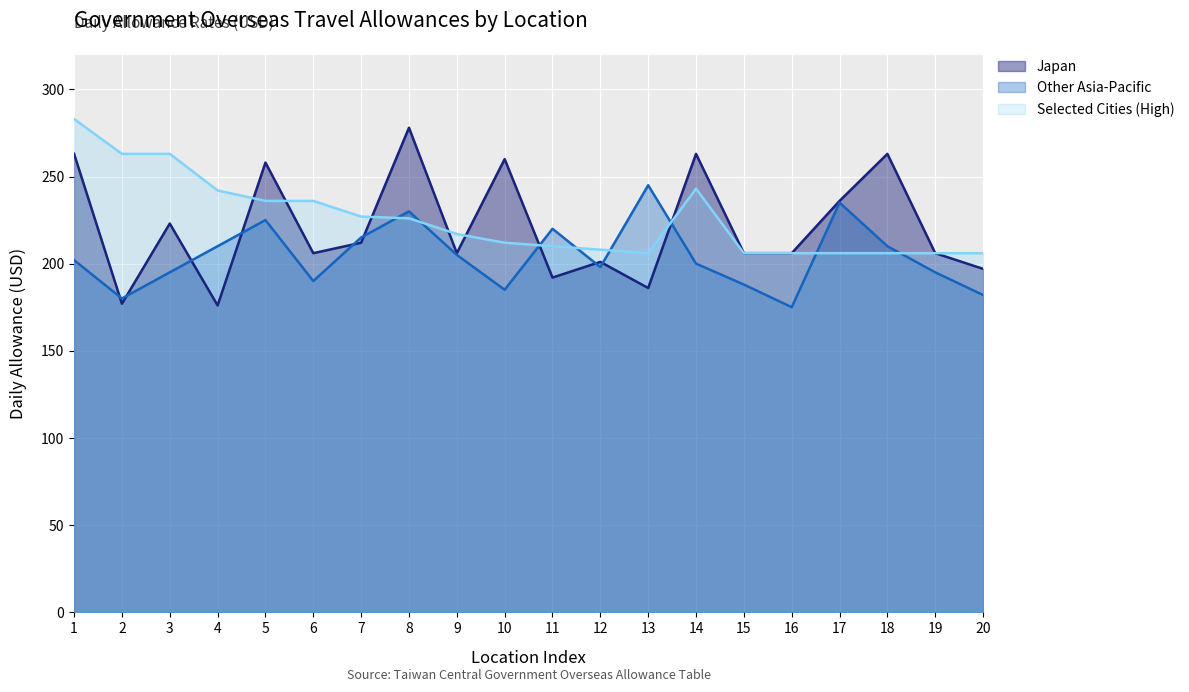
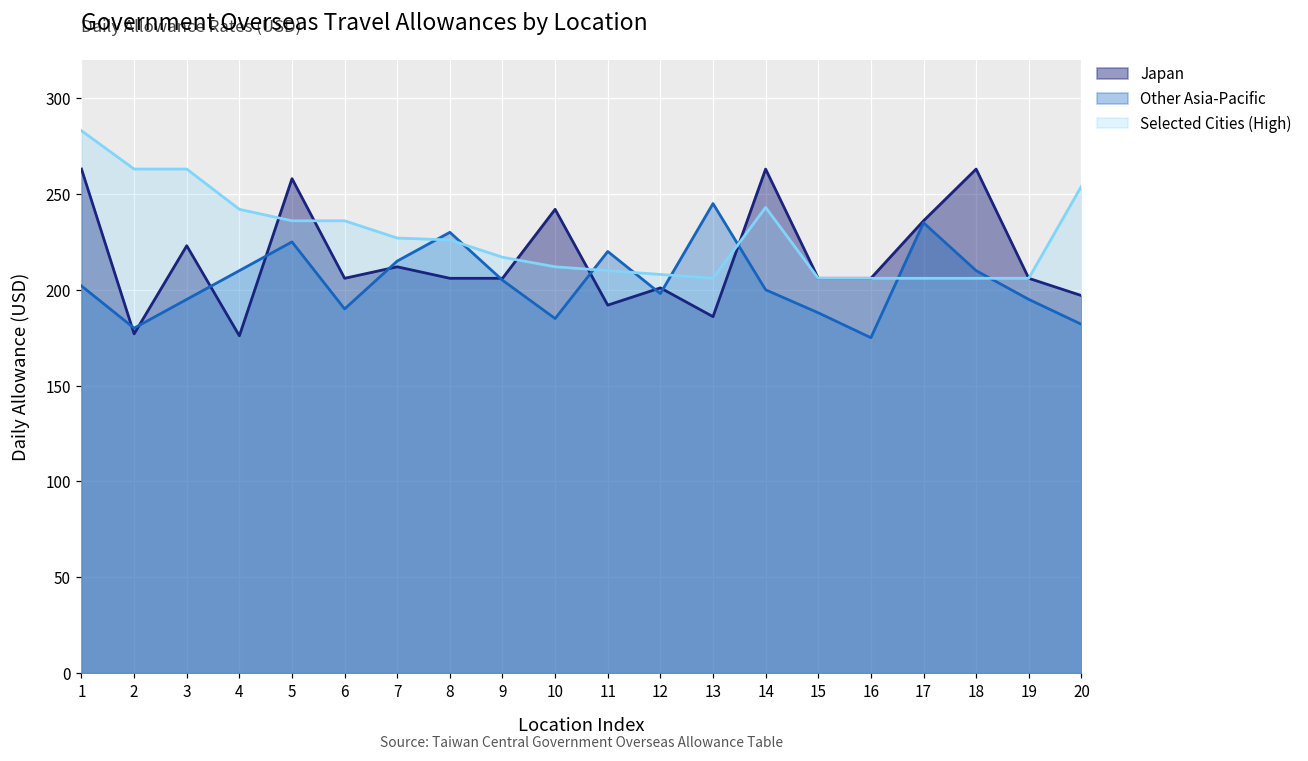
Japan, 8: 278 -> 206
Japan, 10: 260 -> 242
Selected Cities (High), 20: 206 -> 254
